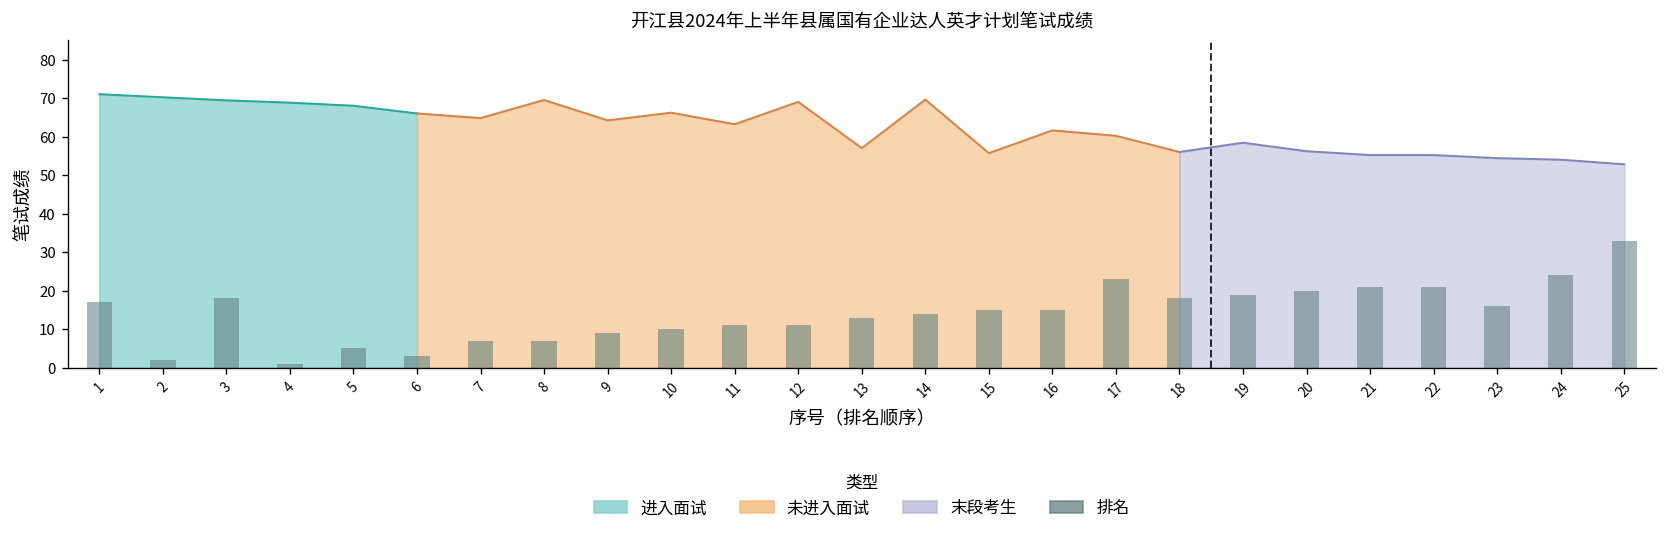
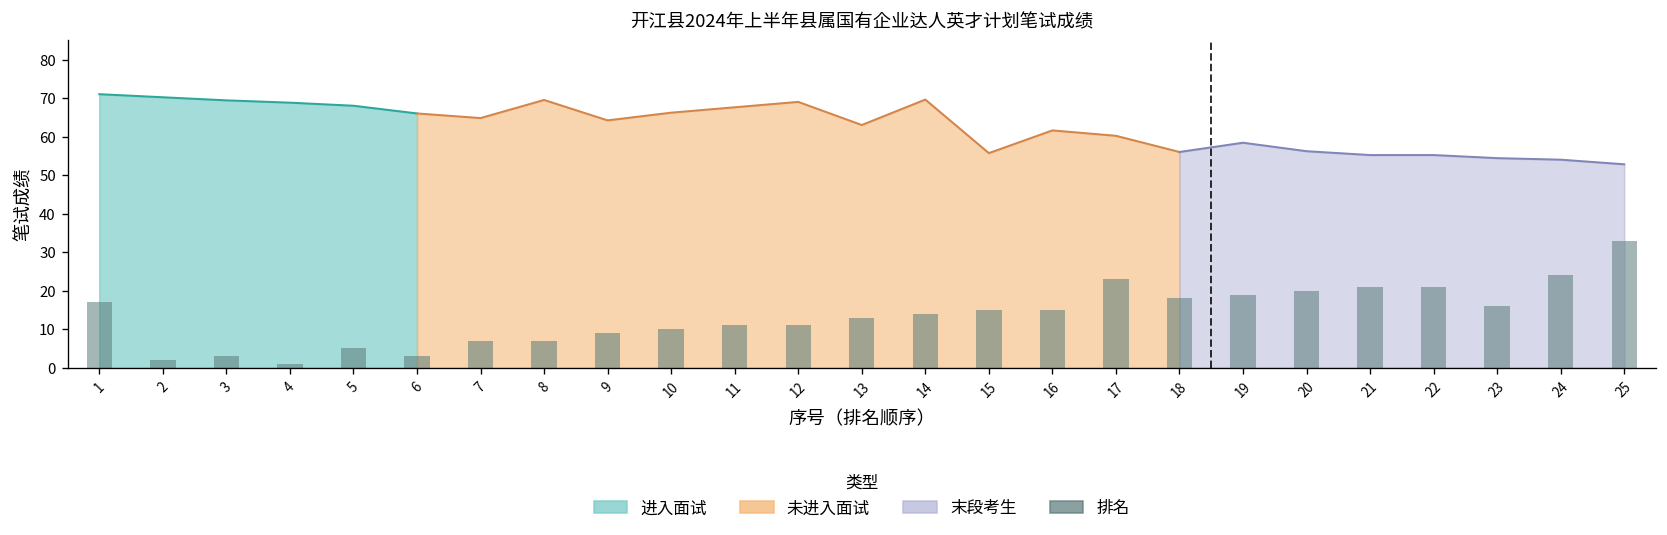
排名, 3: 18 -> 3
未进入面试, 11: 63 -> 68
未进入面试, 13: 57 -> 63
